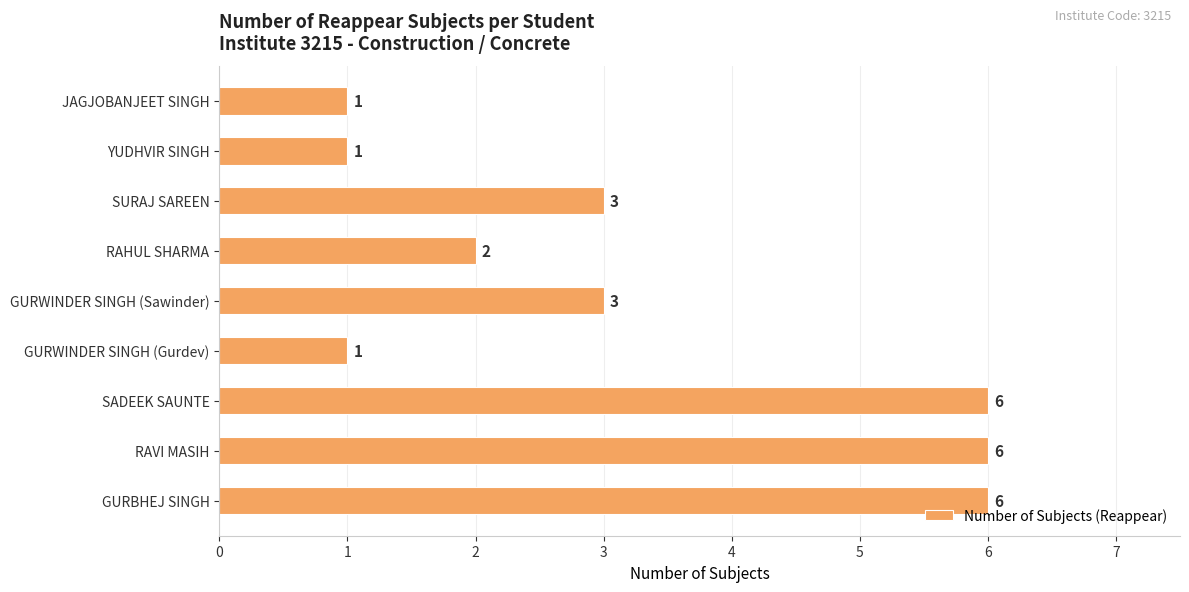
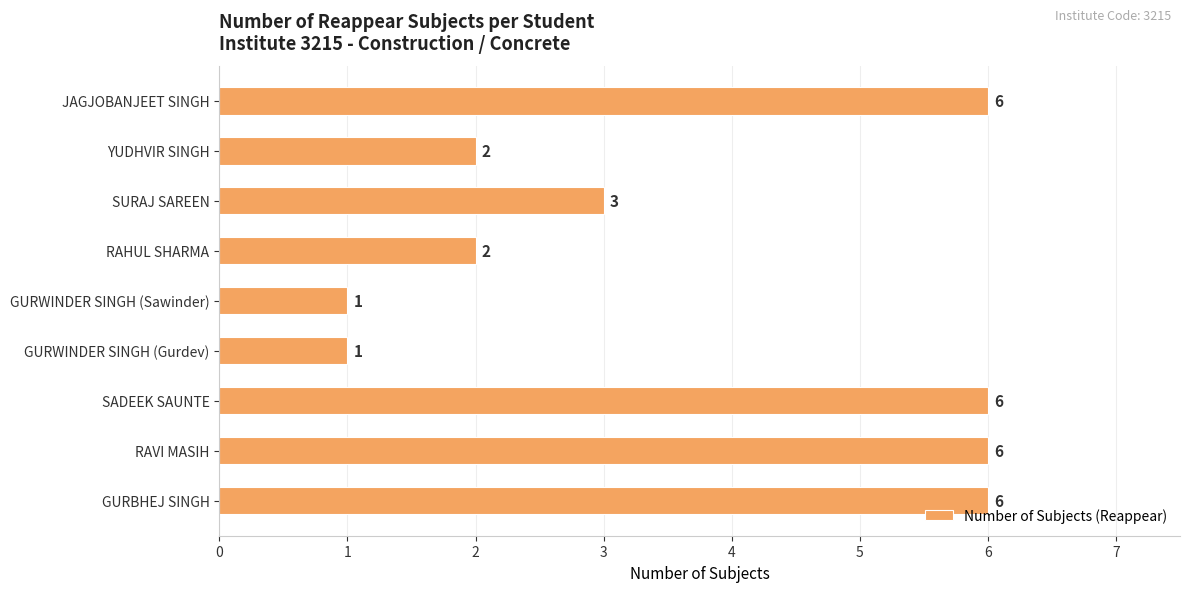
JAGJOBANJEET SINGH: 1 -> 6
YUDHVIR SINGH: 1 -> 2
GURWINDER SINGH (Sawinder): 3 -> 1
